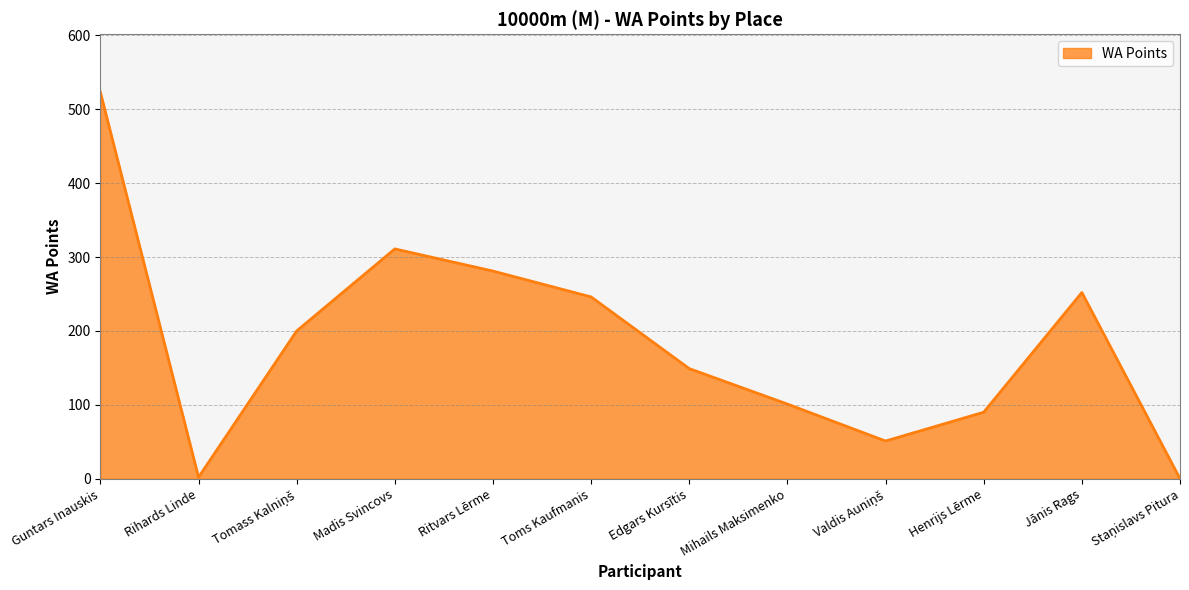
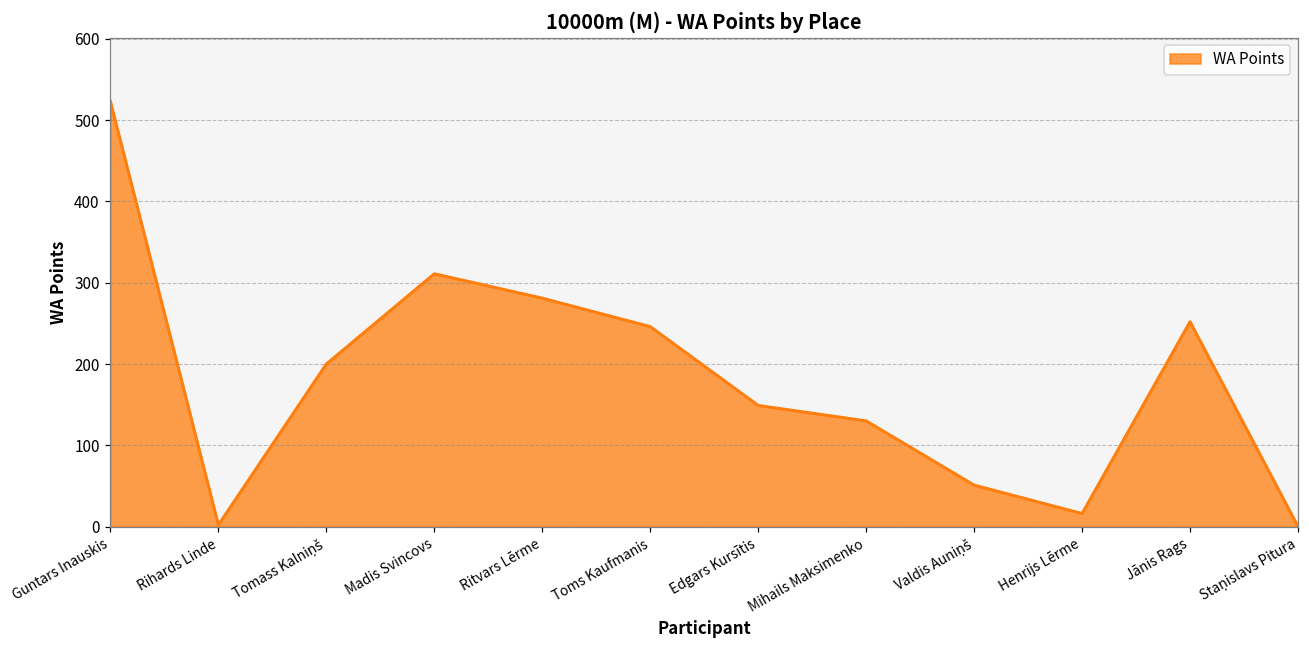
Mihails Maksimenko: 100 -> 130
Henrijs Lērme: 90 -> 20
